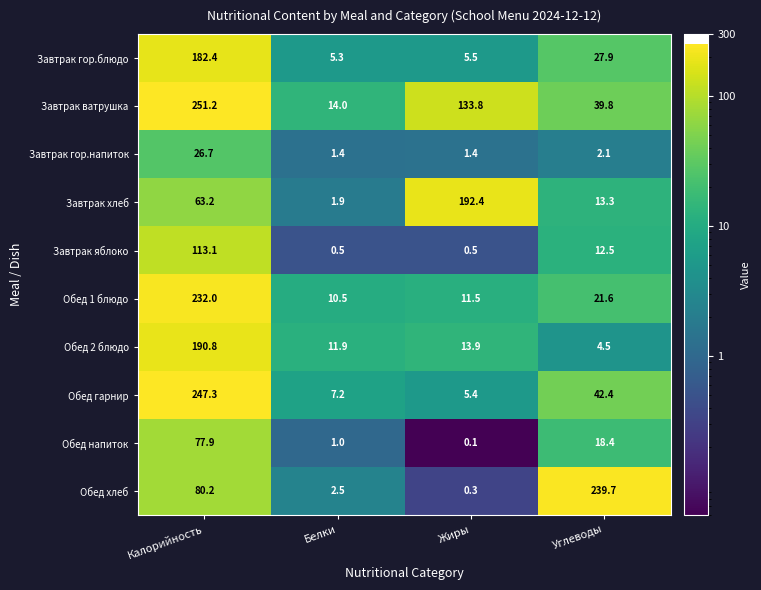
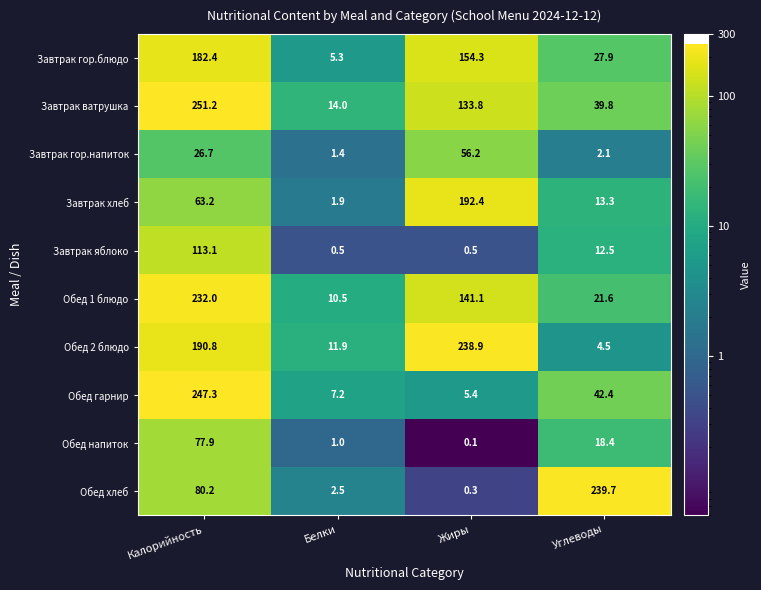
Завтрак гор.блюдо, Жиры: 5.5 -> 154.3
Завтрак гор.напиток, Жиры: 1.4 -> 56.2
Обед 1 блюдо, Жиры: 11.5 -> 141.1
Обед 2 блюдо, Жиры: 13.9 -> 238.9
